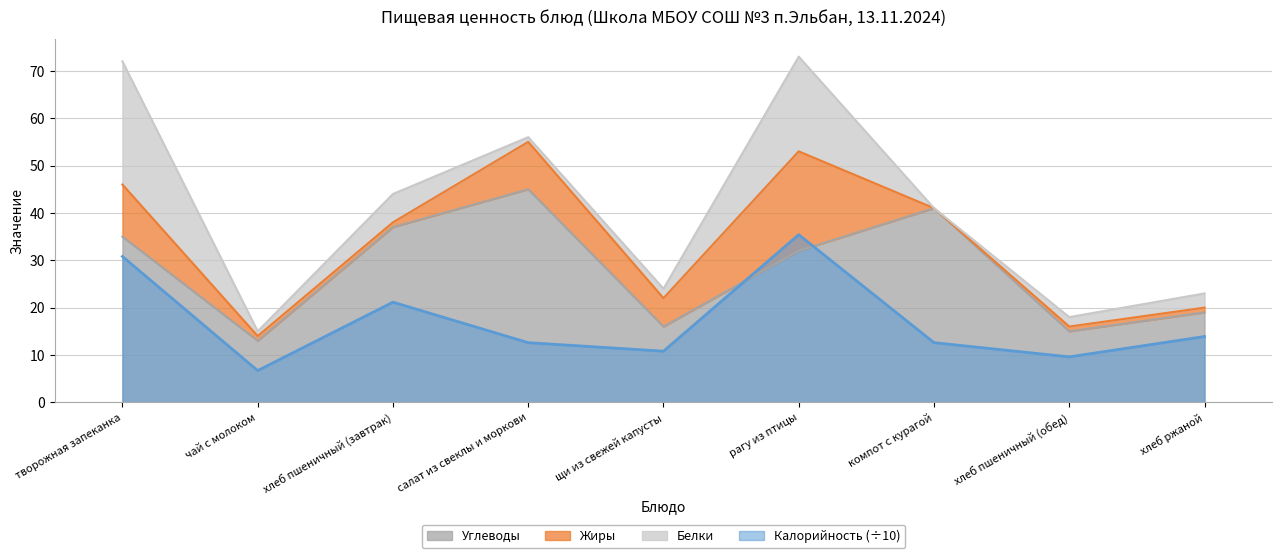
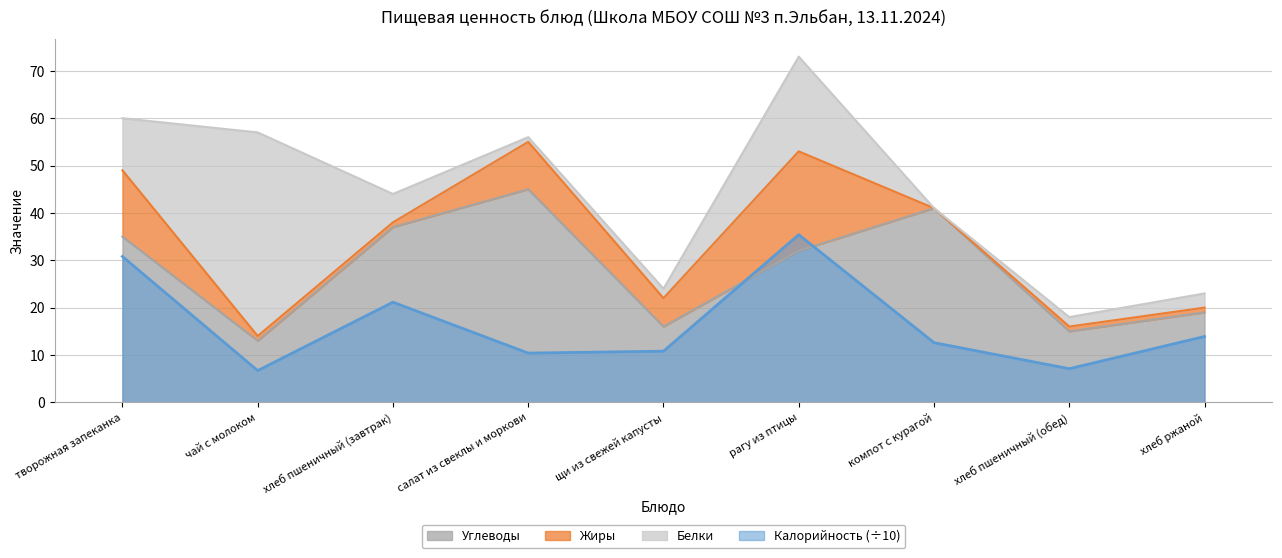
Жиры, творожная запеканка: 11 -> 14
Белки, творожная запеканка: 26 -> 11
Белки, чай с молоком: 1 -> 43
Калорийность (÷10), салат из свеклы и моркови: 13 -> 10
Калорийность (÷10), хлеб пшеничный (обед): 10 -> 7
